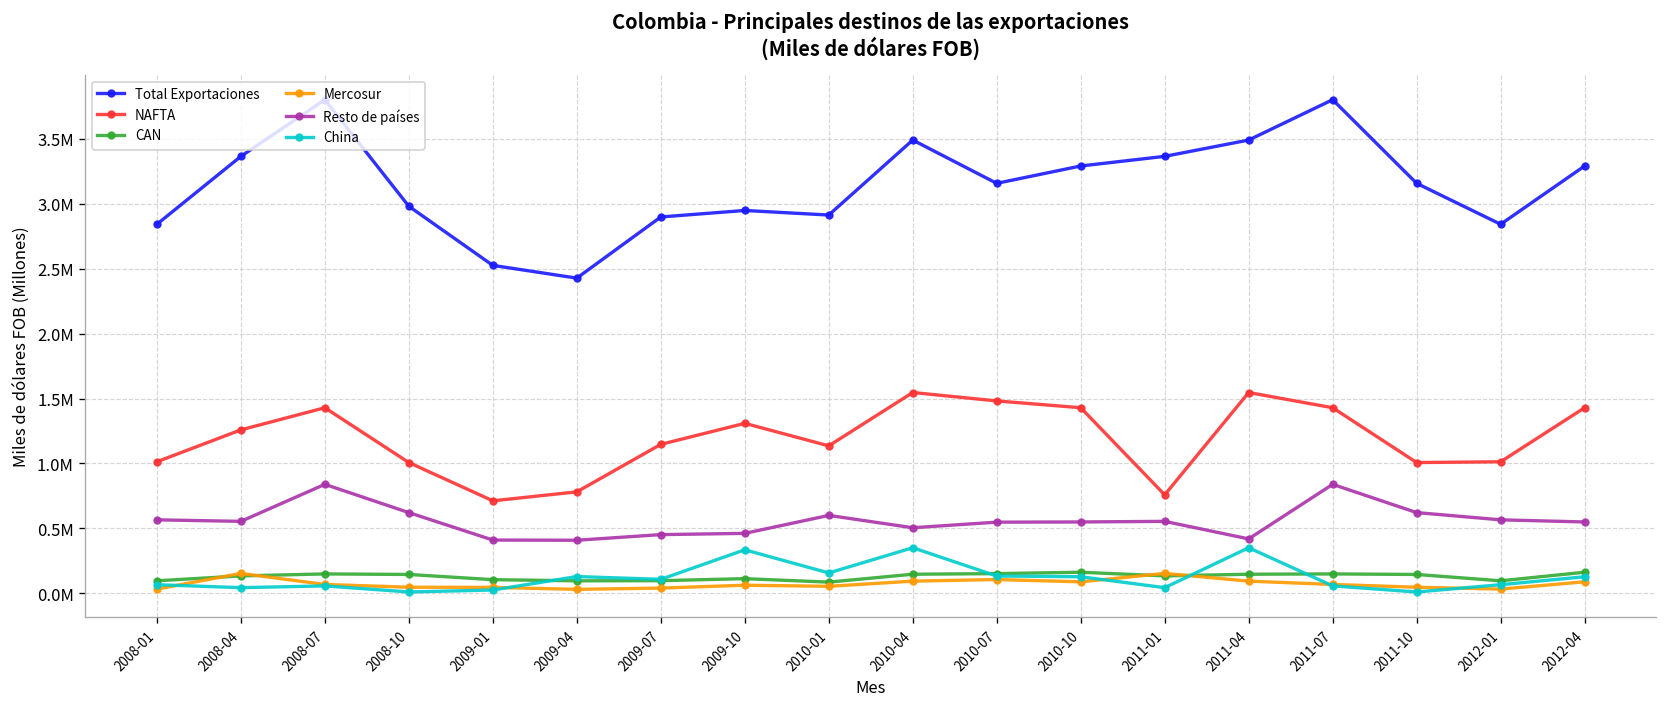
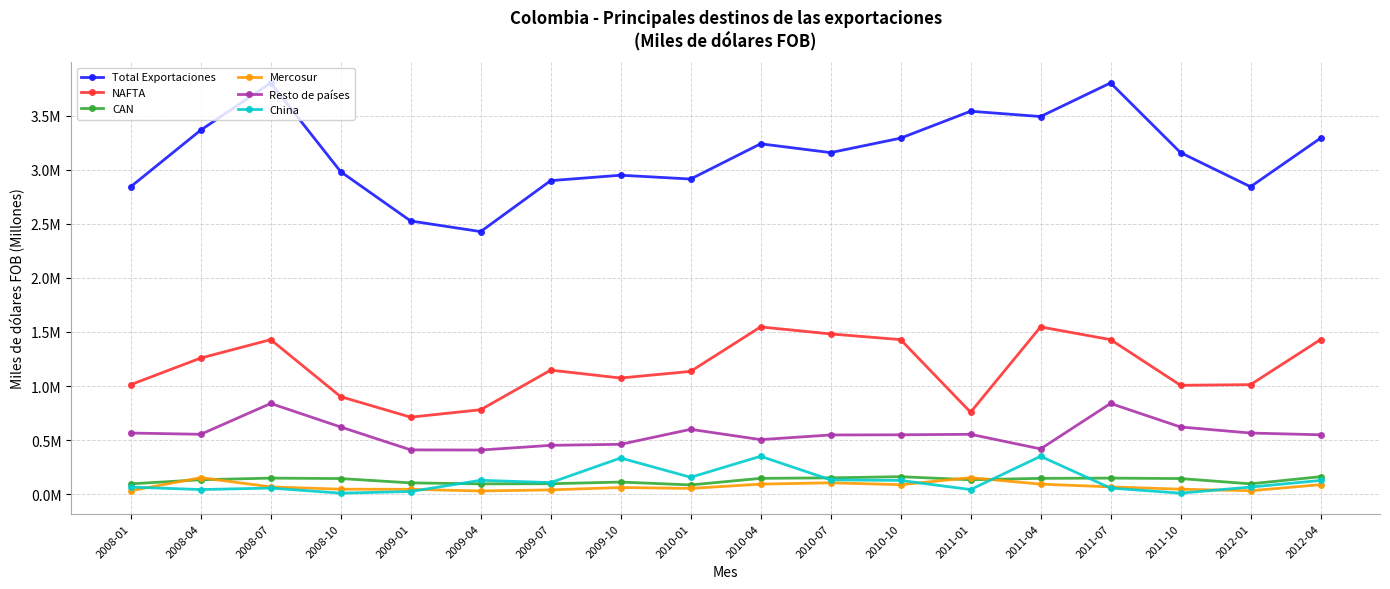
NAFTA, 2008-10: 1010000 -> 900000
NAFTA, 2009-10: 1310000 -> 1070000
Total Exportaciones, 2010-04: 3490000 -> 3240000
Total Exportaciones, 2011-01: 3370000 -> 3540000
